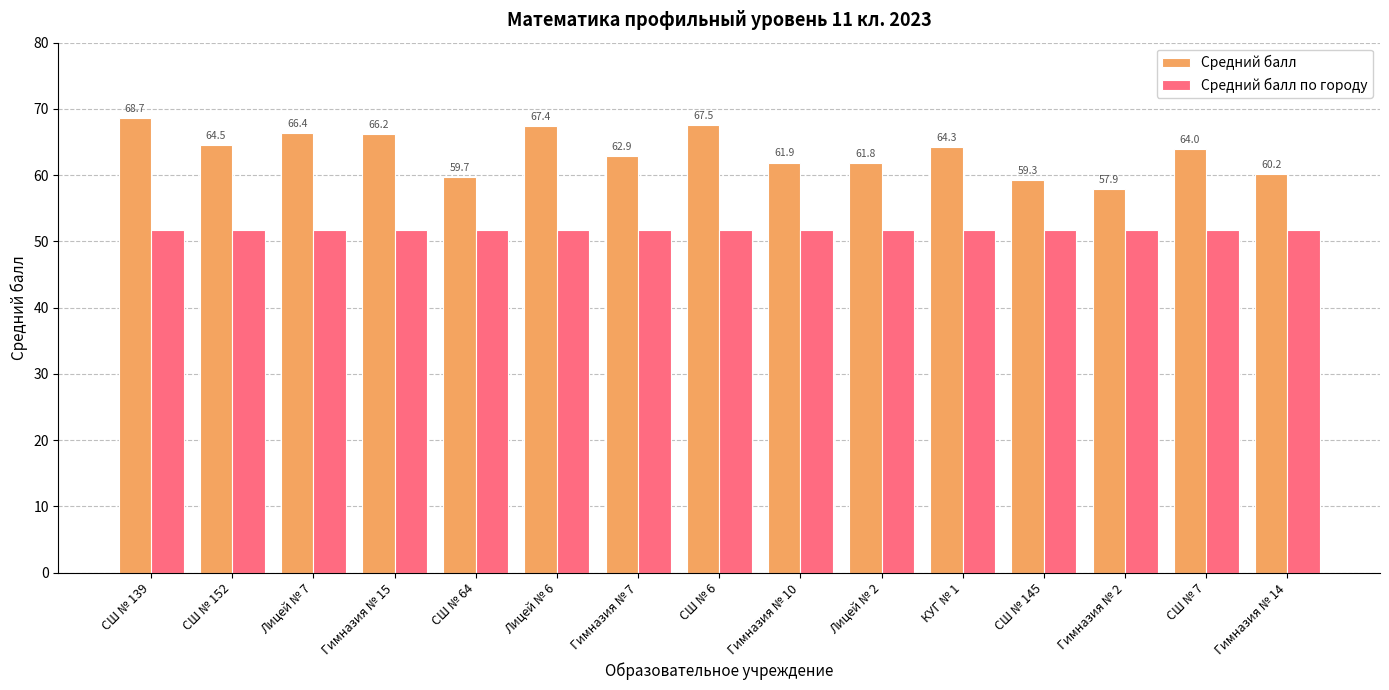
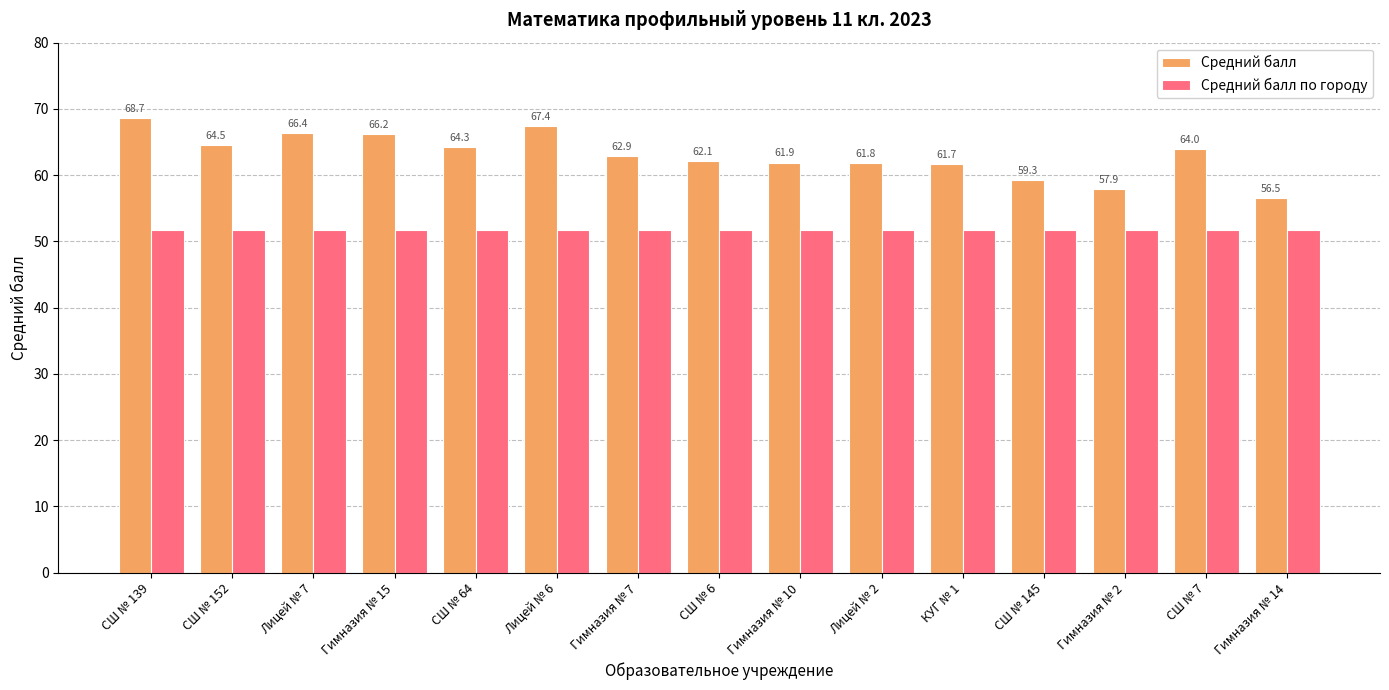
Средний балл, СШ № 64: 59.7 -> 64.3
Средний балл, СШ № 6: 67.5 -> 62.1
Средний балл, КУГ № 1: 64.3 -> 61.7
Средний балл, Гимназия № 14: 60.2 -> 56.5
